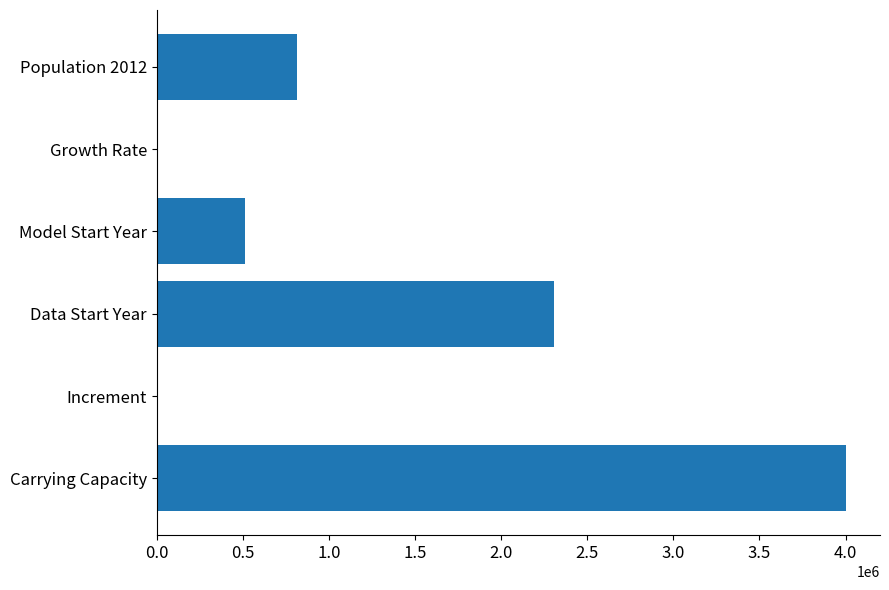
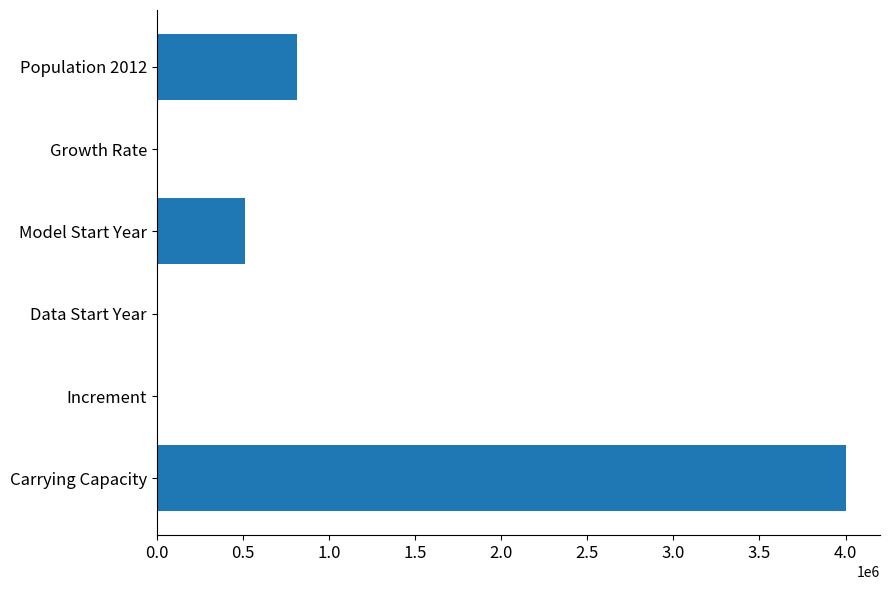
Data Start Year: 2300000 -> 0
